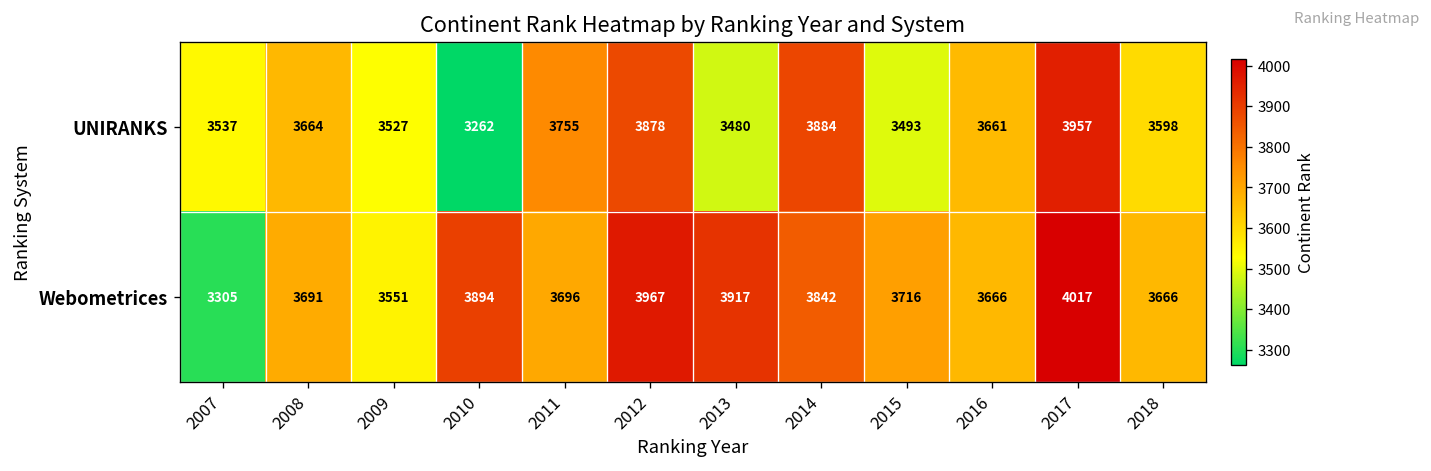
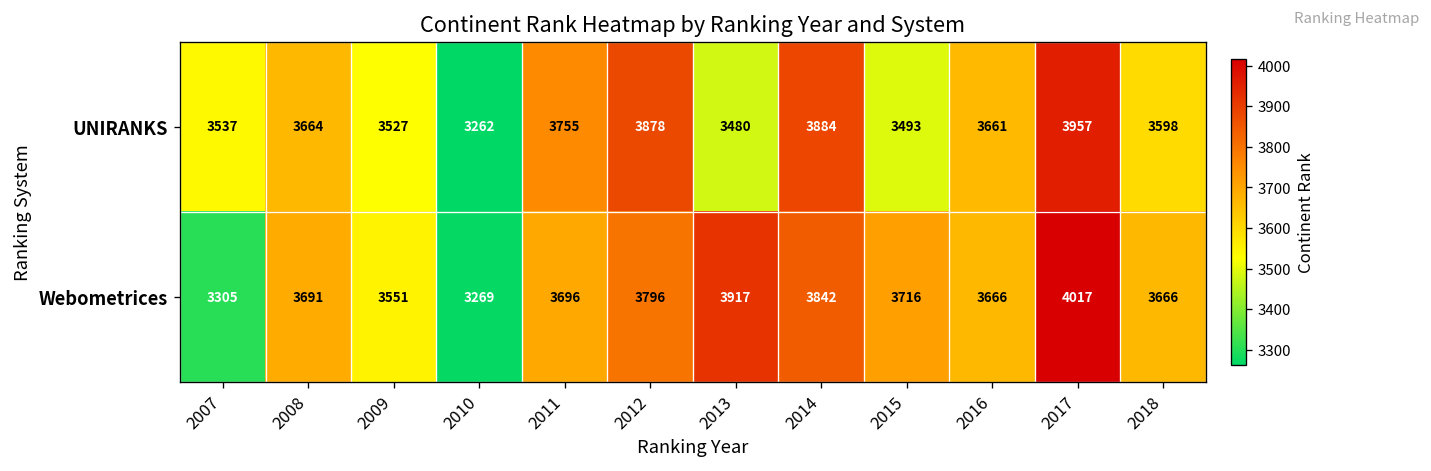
Webometrices, 2010: 3894 -> 3269
Webometrices, 2012: 3967 -> 3796
